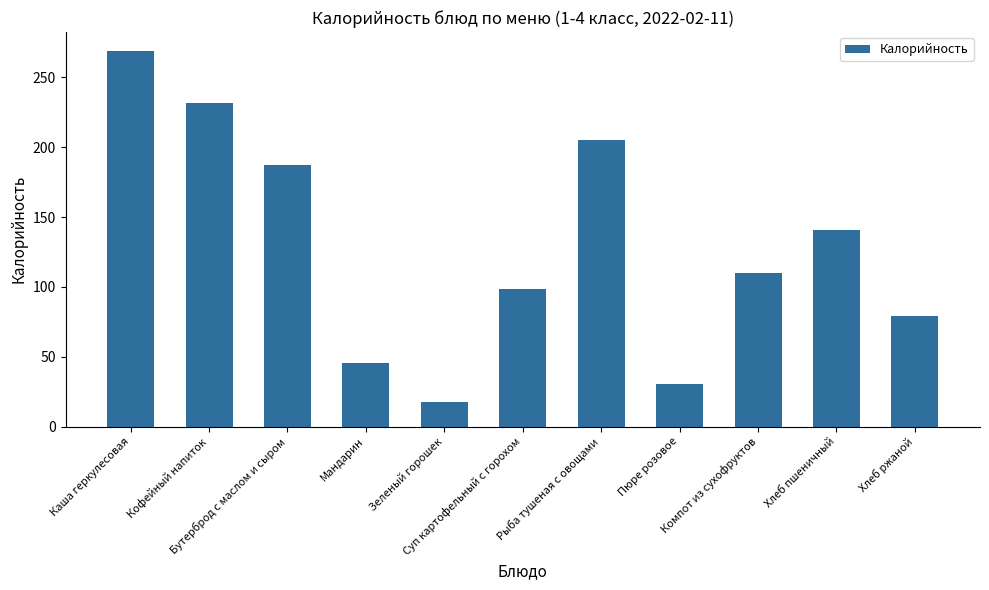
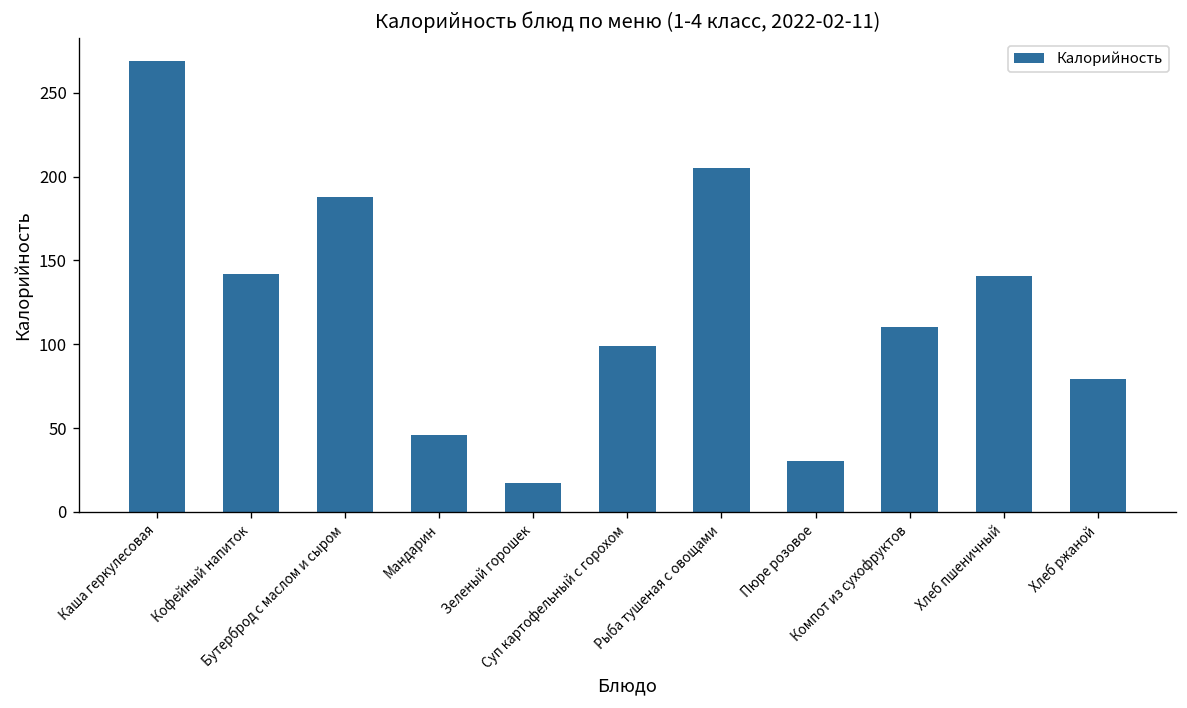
Кофейный напиток: 232 -> 142
